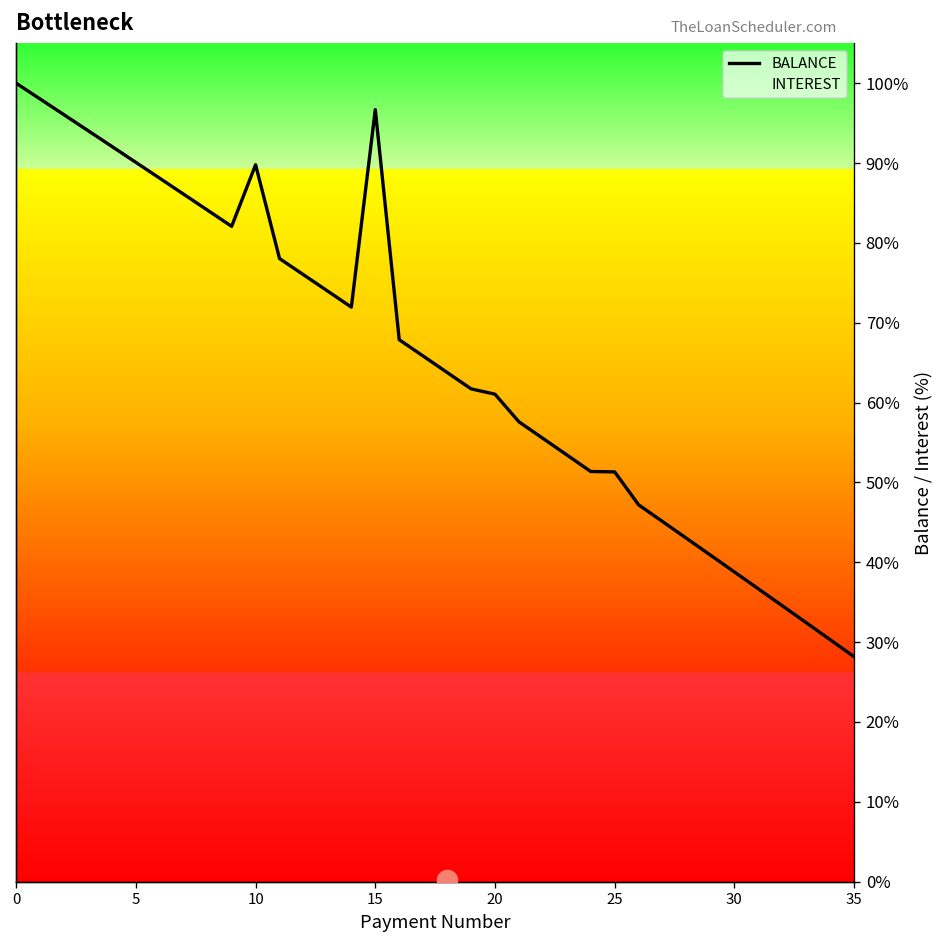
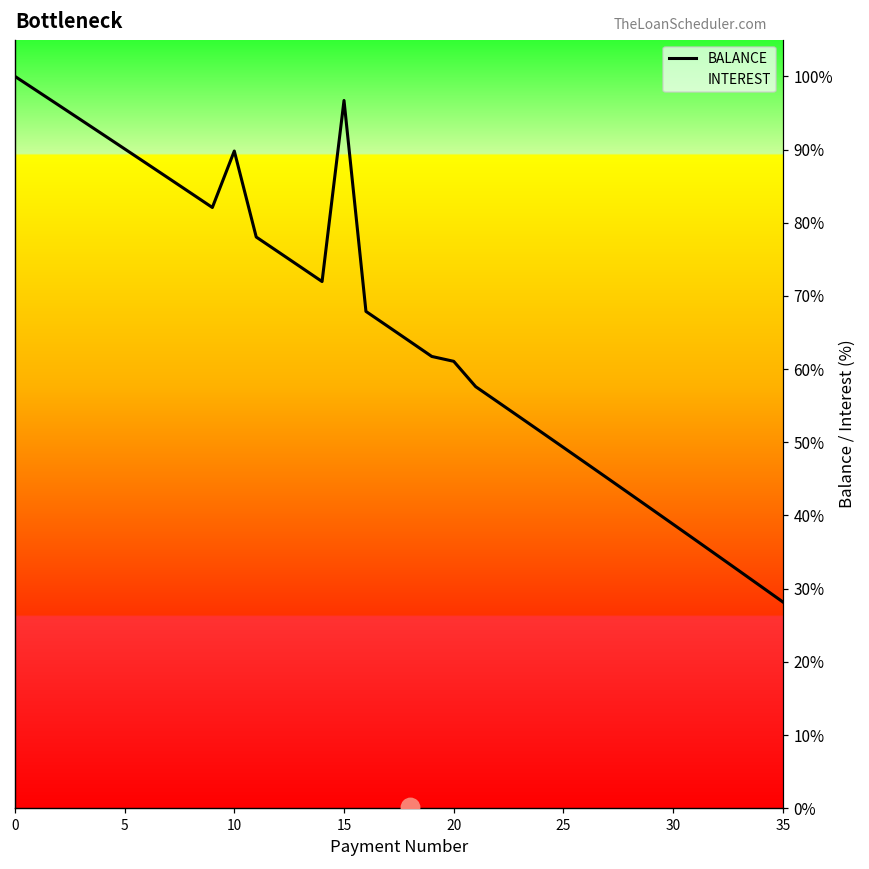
BALANCE, 25: 51% -> 49%
